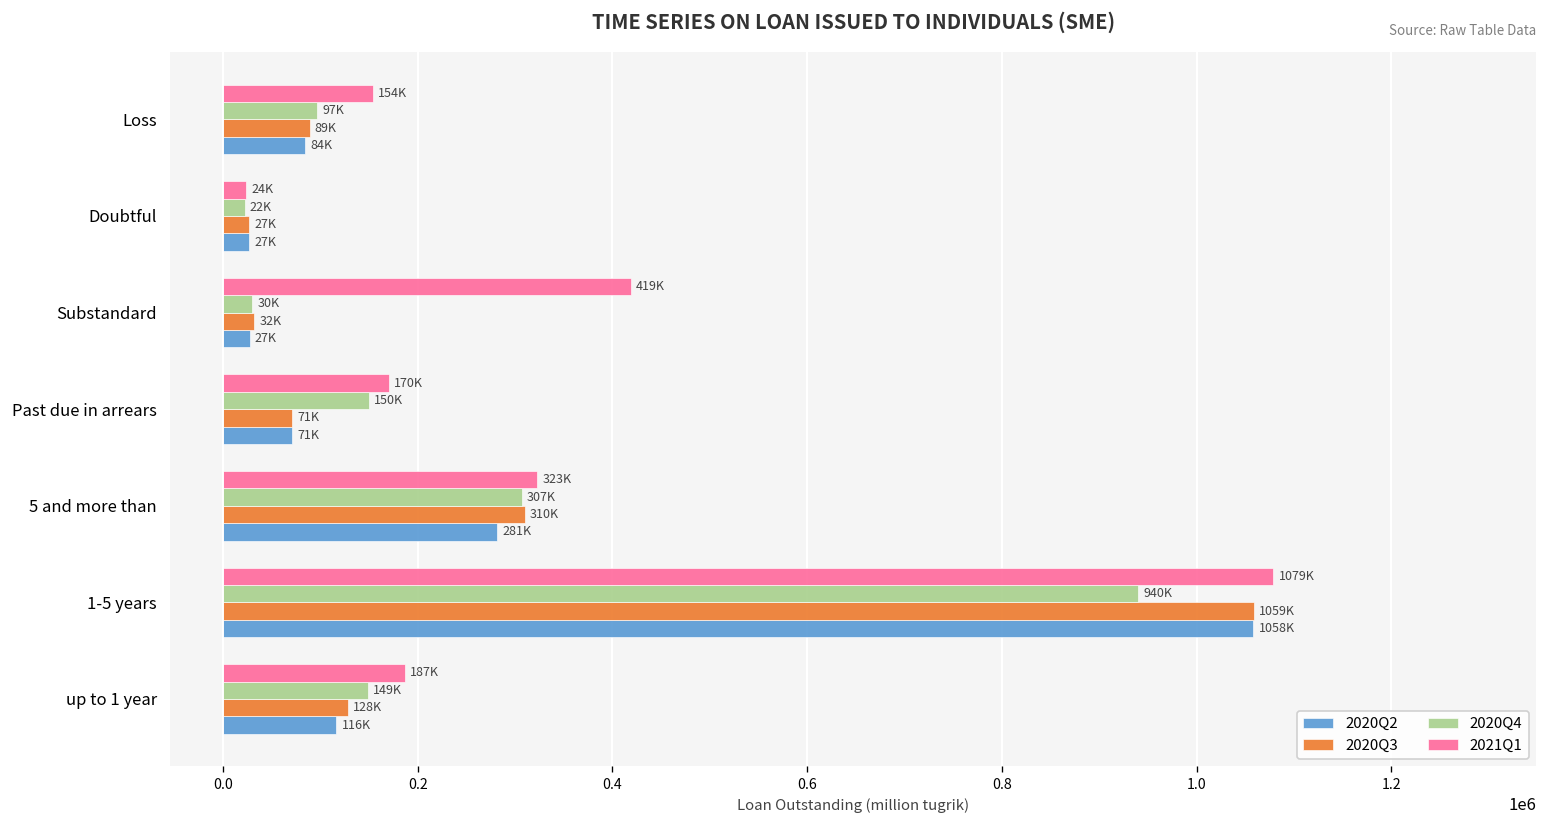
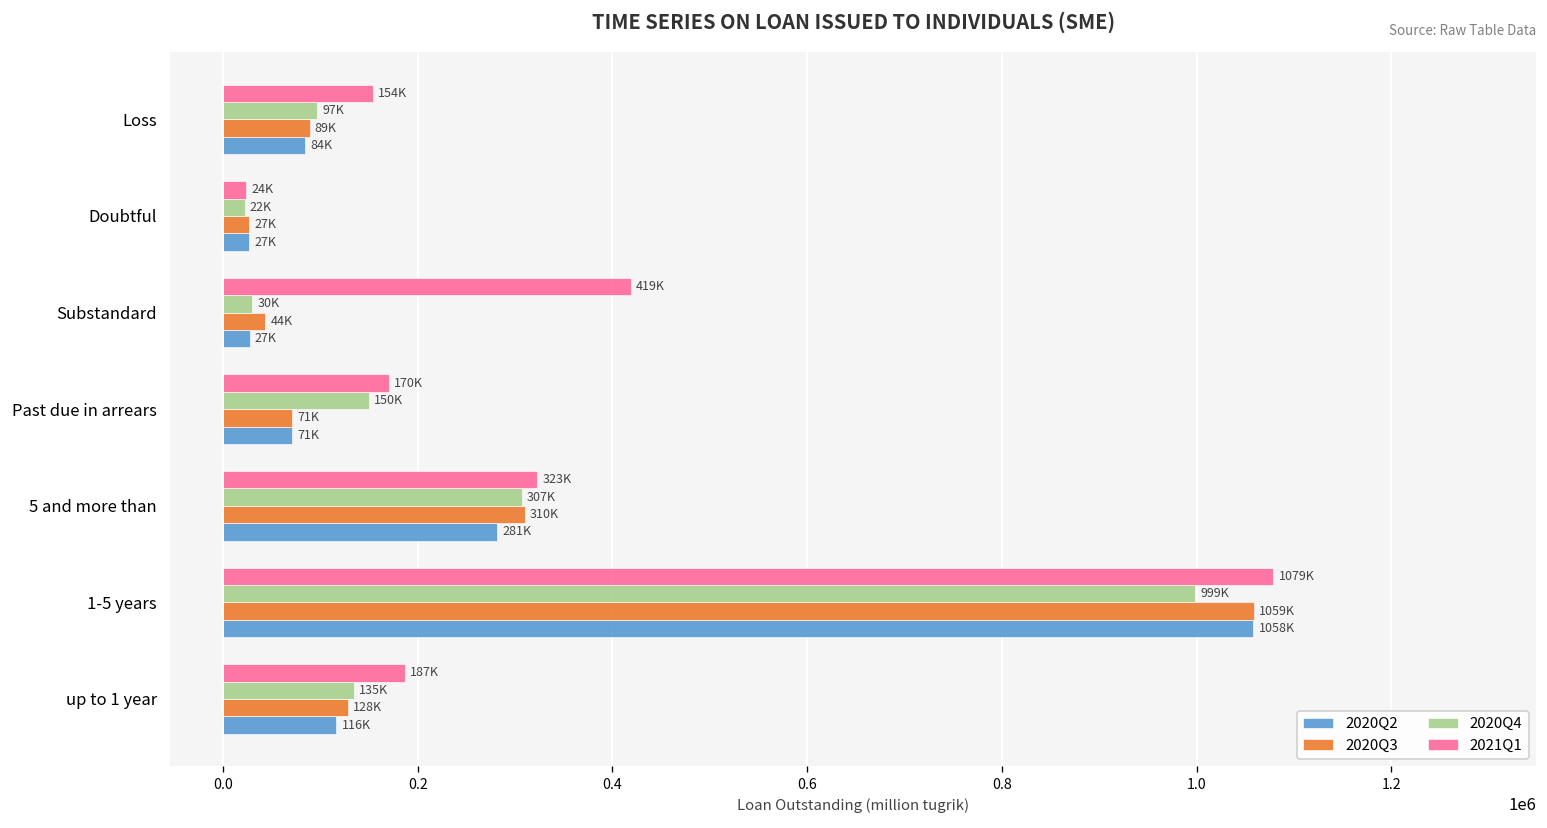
2020Q3, Substandard: 32K -> 44K
2020Q4, 1-5 years: 940K -> 999K
2020Q4, up to 1 year: 149K -> 135K
